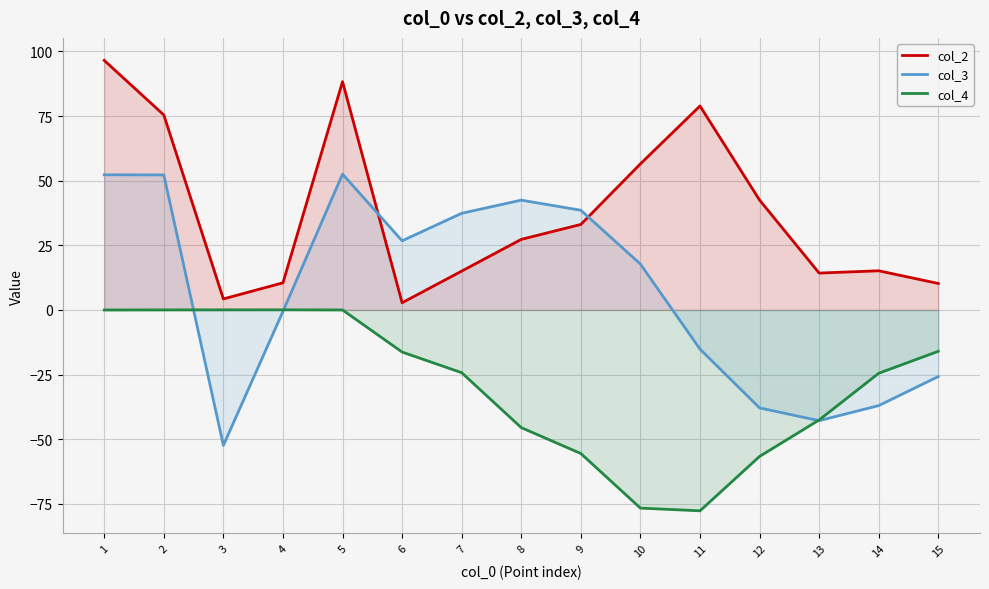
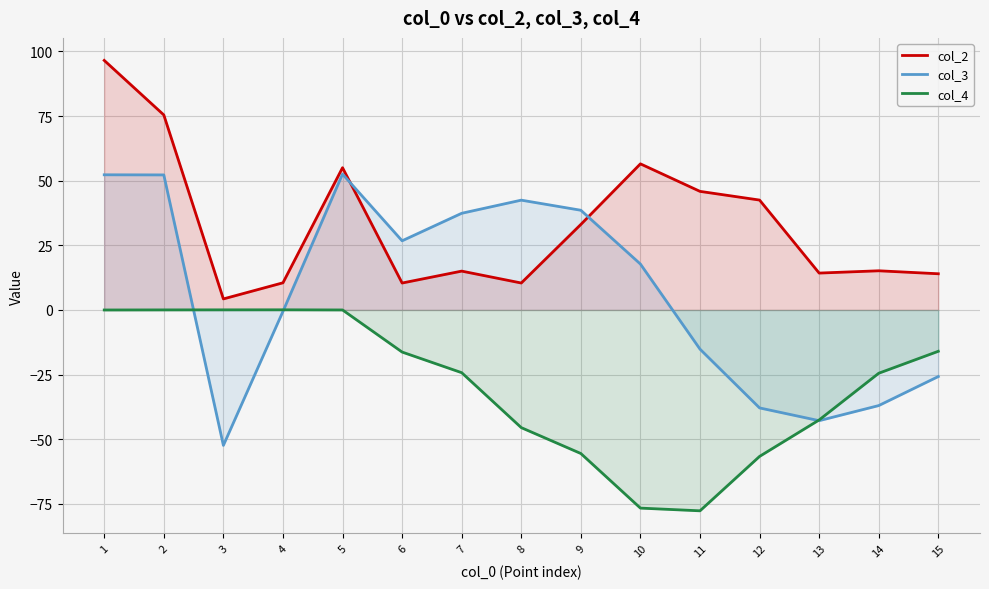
col_2, 5: 88 -> 55
col_2, 6: 3 -> 10
col_2, 8: 27 -> 10
col_2, 11: 79 -> 46
col_2, 15: 10 -> 14
